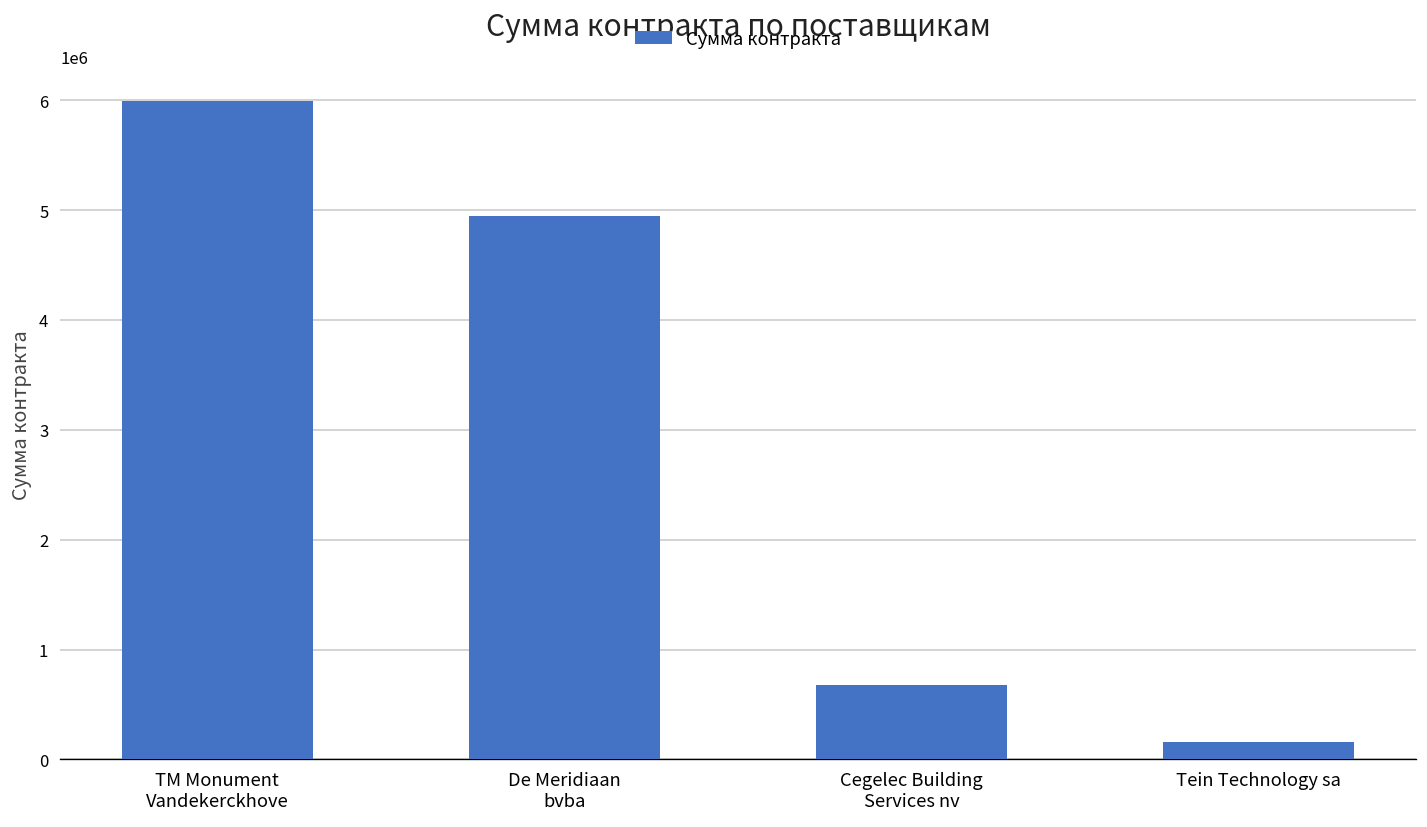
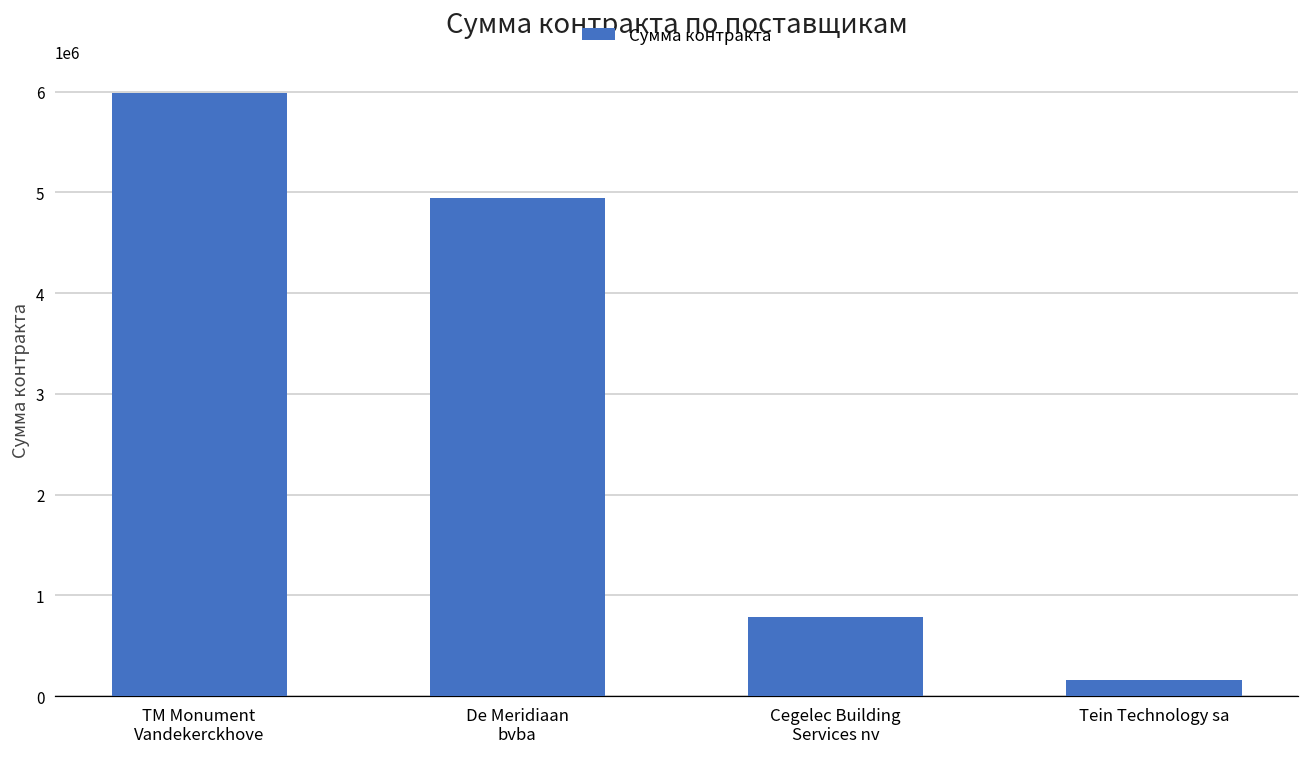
Cegelec Building Services nv: 700000 -> 800000
